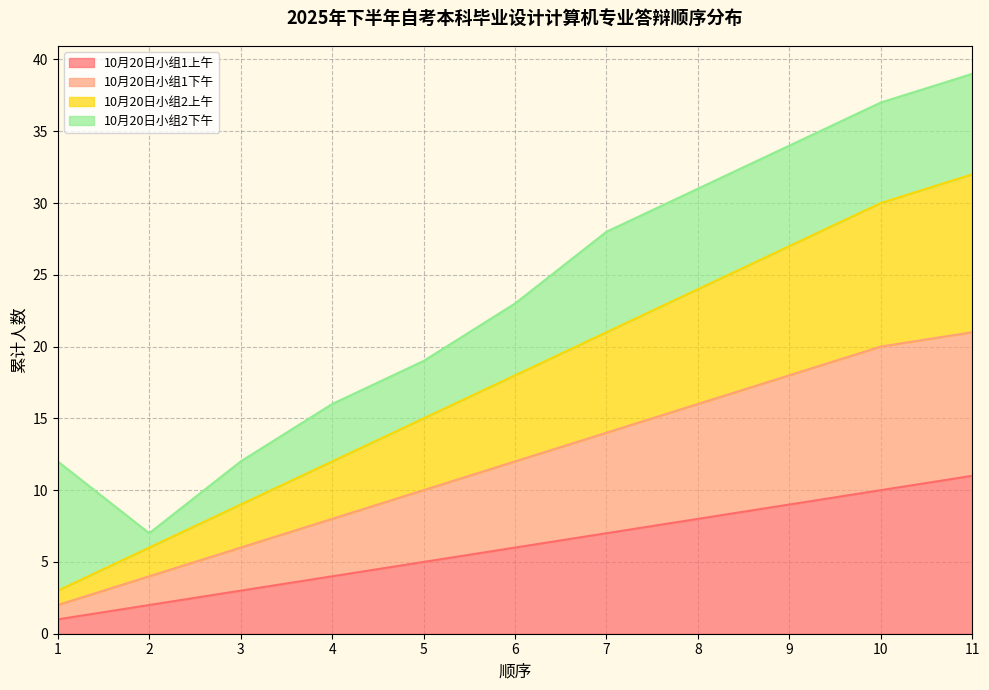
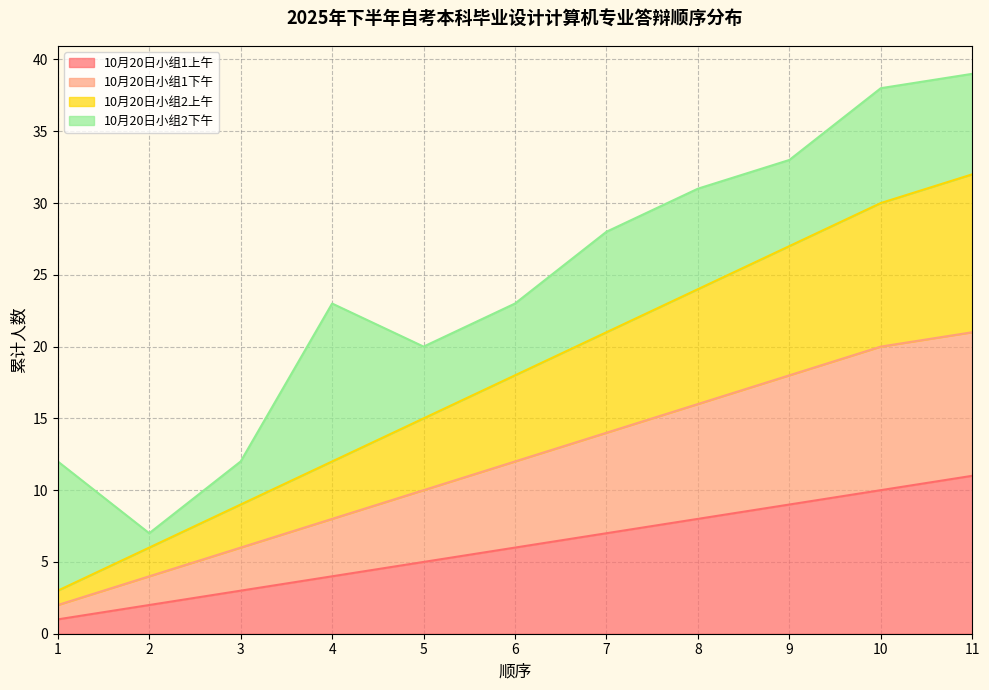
10月20日小组2下午, 4: 4 -> 11
10月20日小组2下午, 5: 4 -> 5
10月20日小组2下午, 9: 7 -> 6
10月20日小组2下午, 10: 7 -> 8
